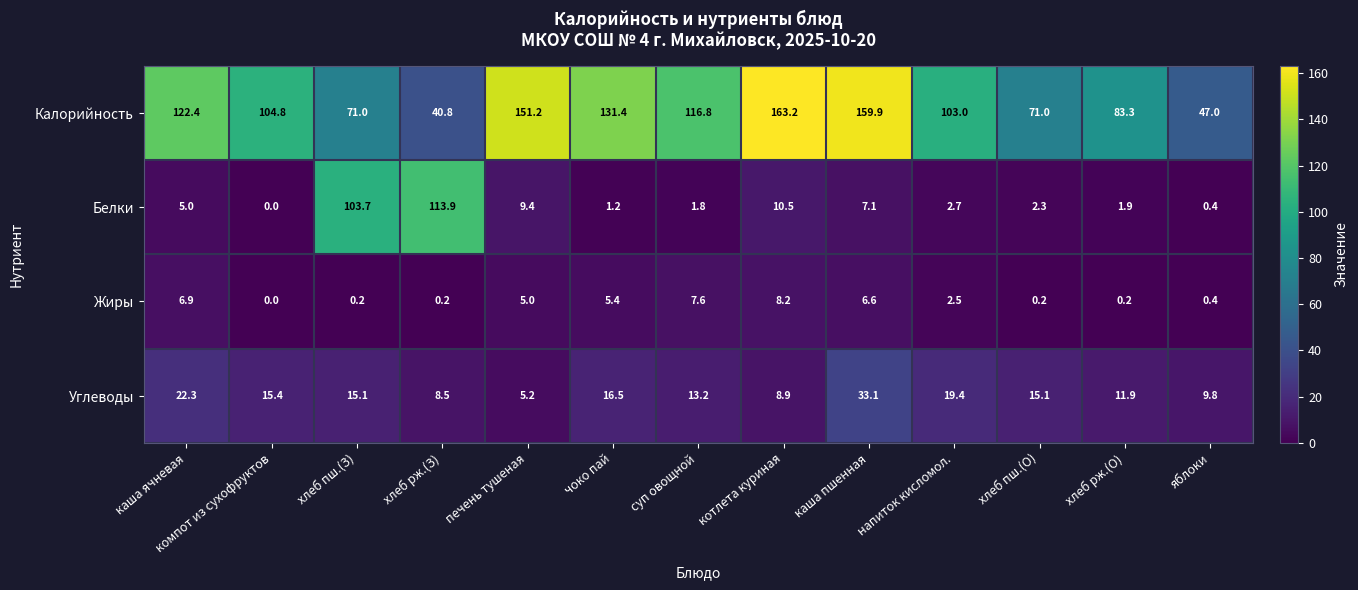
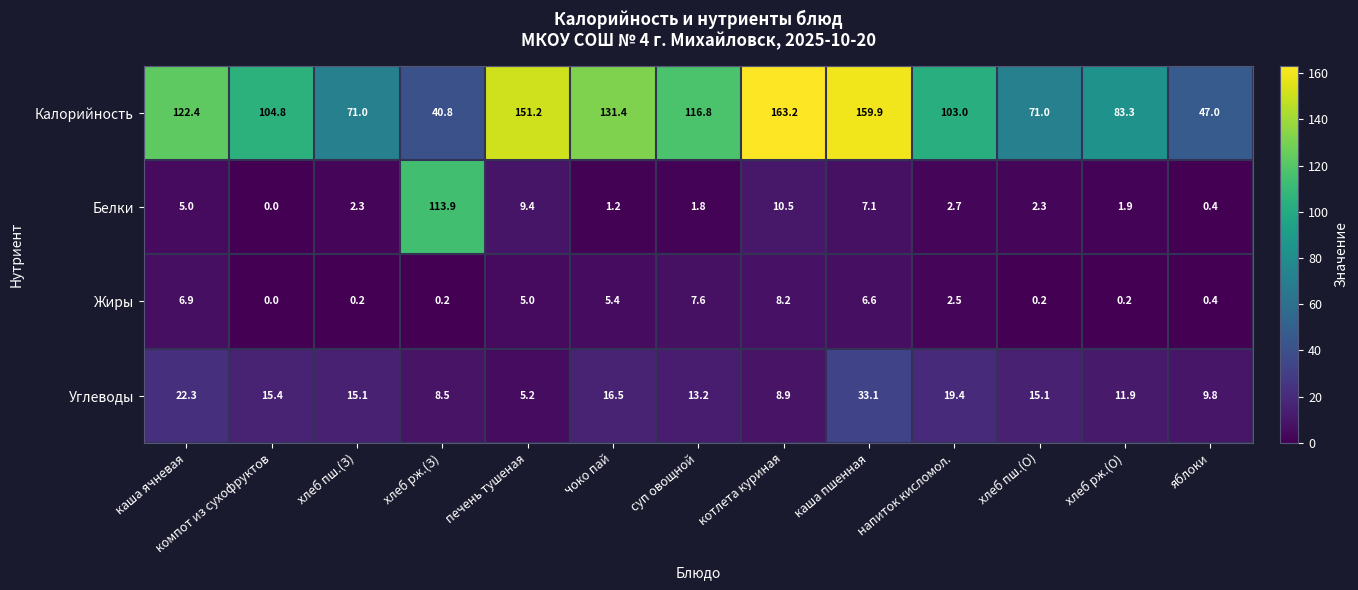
Белки, хлеб пш.(З): 103.7 -> 2.3
